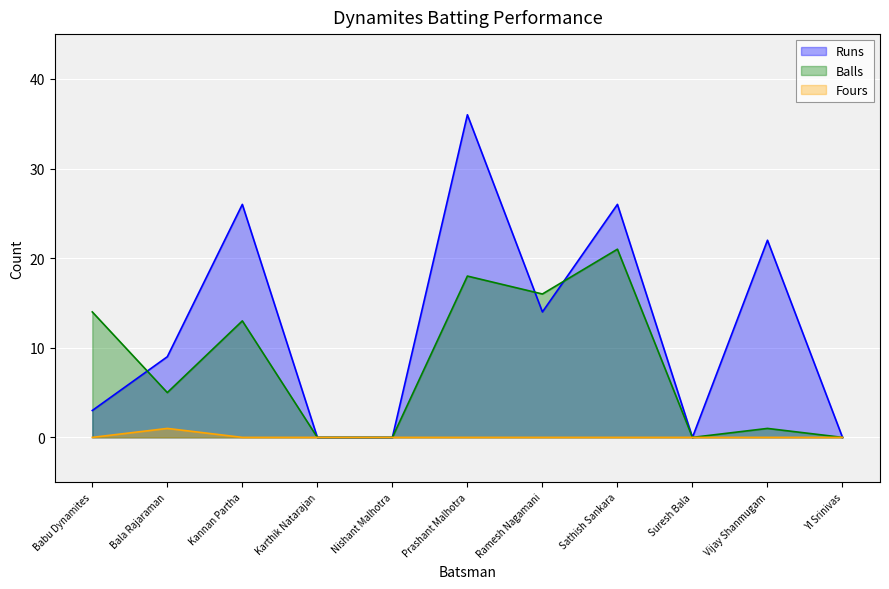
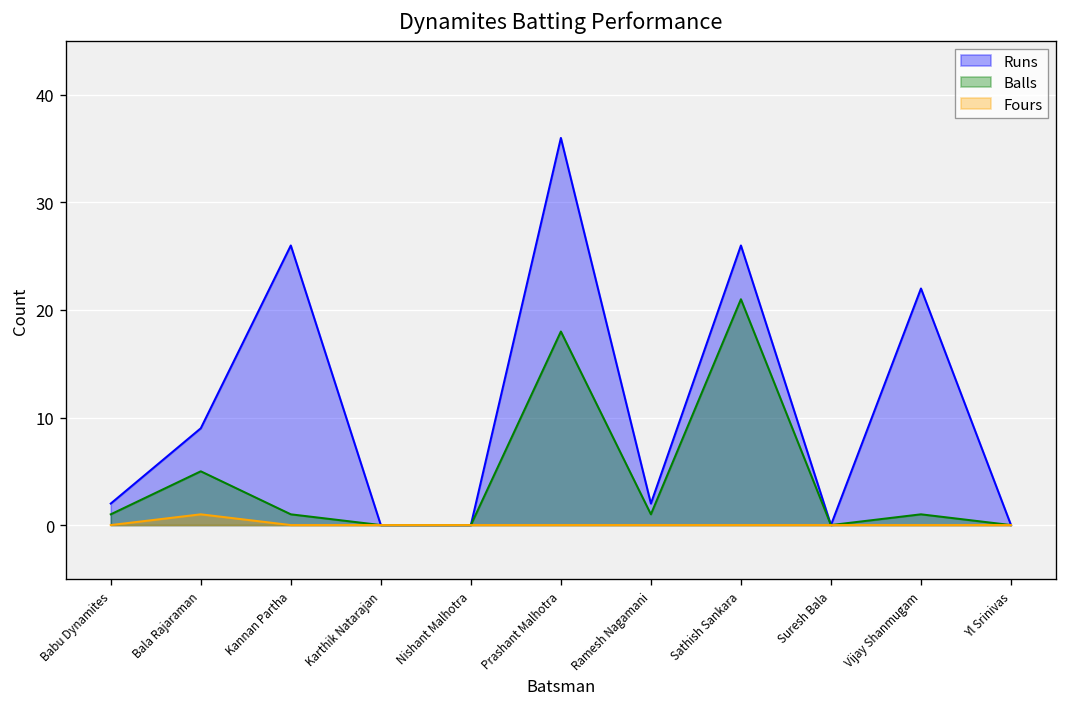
Runs, Babu Dynamites: 3 -> 2
Balls, Babu Dynamites: 14 -> 1
Balls, Kannan Partha: 13 -> 1
Runs, Ramesh Nagamani: 14 -> 2
Balls, Ramesh Nagamani: 16 -> 1
